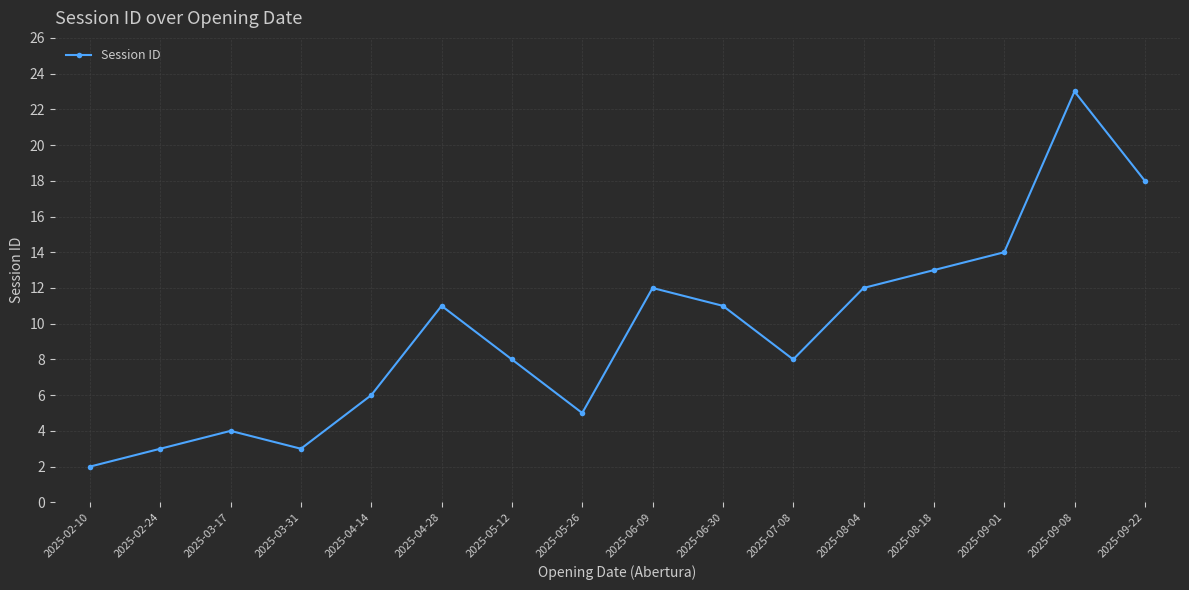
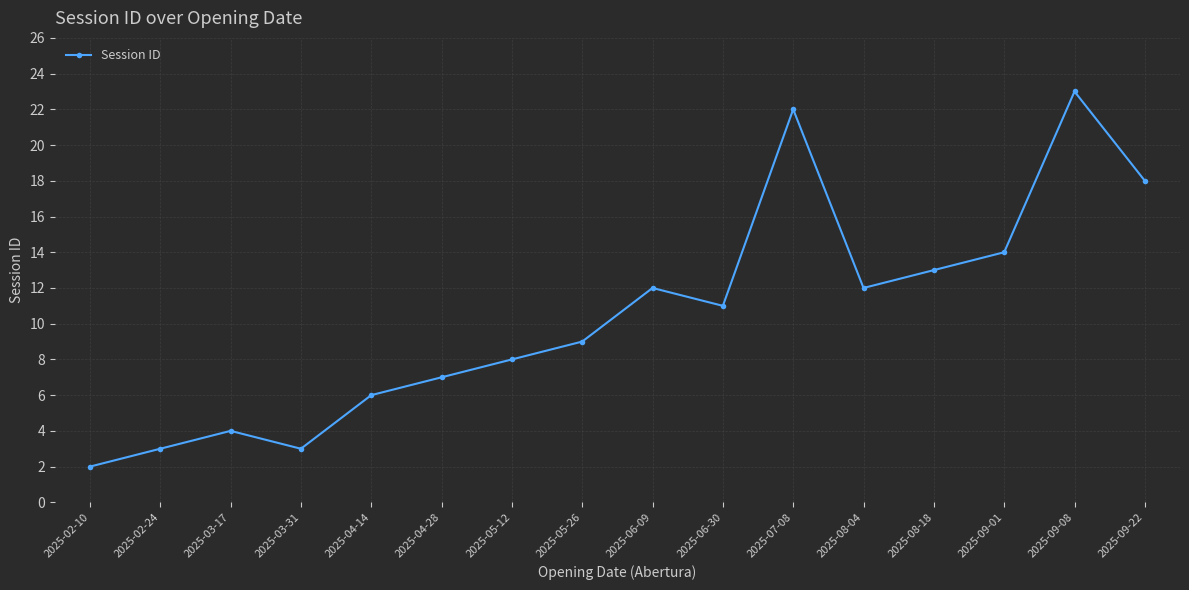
2025-04-28: 11 -> 7
2025-05-26: 5 -> 9
2025-07-08: 8 -> 22
